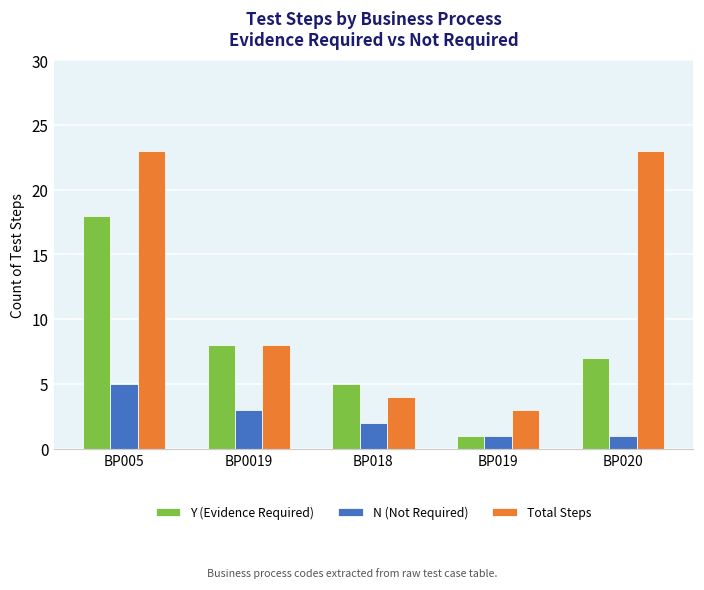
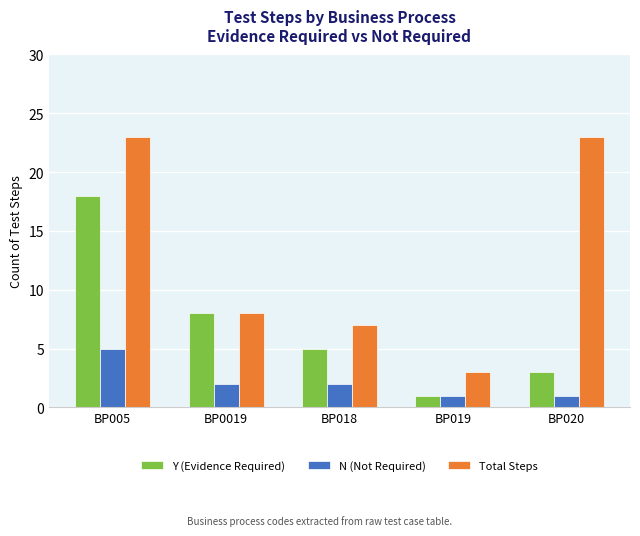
N (Not Required), BP0019: 3 -> 2
Total Steps, BP018: 4 -> 7
Y (Evidence Required), BP020: 7 -> 3
